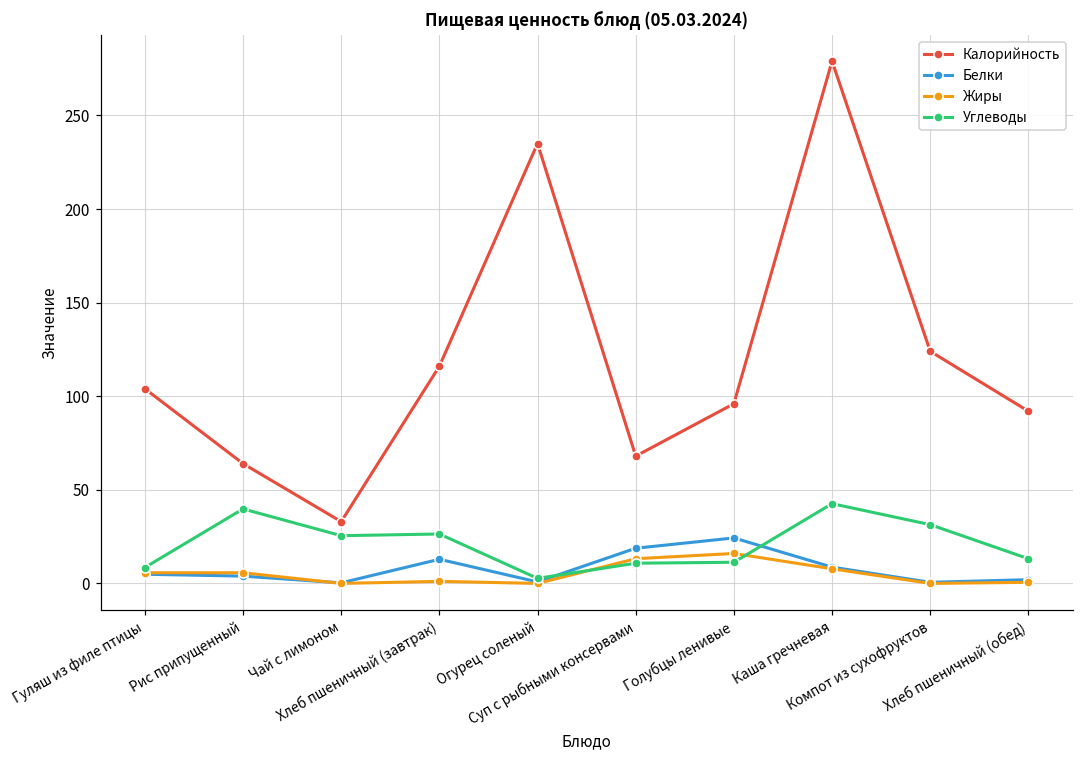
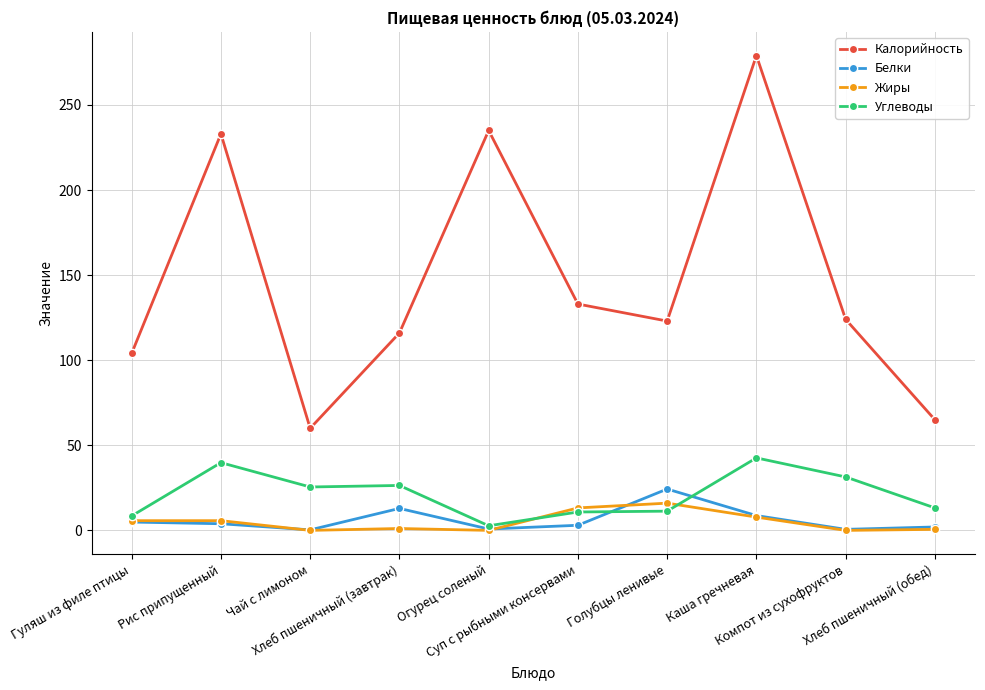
Калорийность, Рис припущенный: 64 -> 233
Калорийность, Чай с лимоном: 33 -> 60
Калорийность, Суп с рыбными консервами: 68 -> 133
Белки, Суп с рыбными консервами: 19 -> 3
Калорийность, Голубцы ленивые: 96 -> 123
Калорийность, Хлеб пшеничный (обед): 92 -> 65
